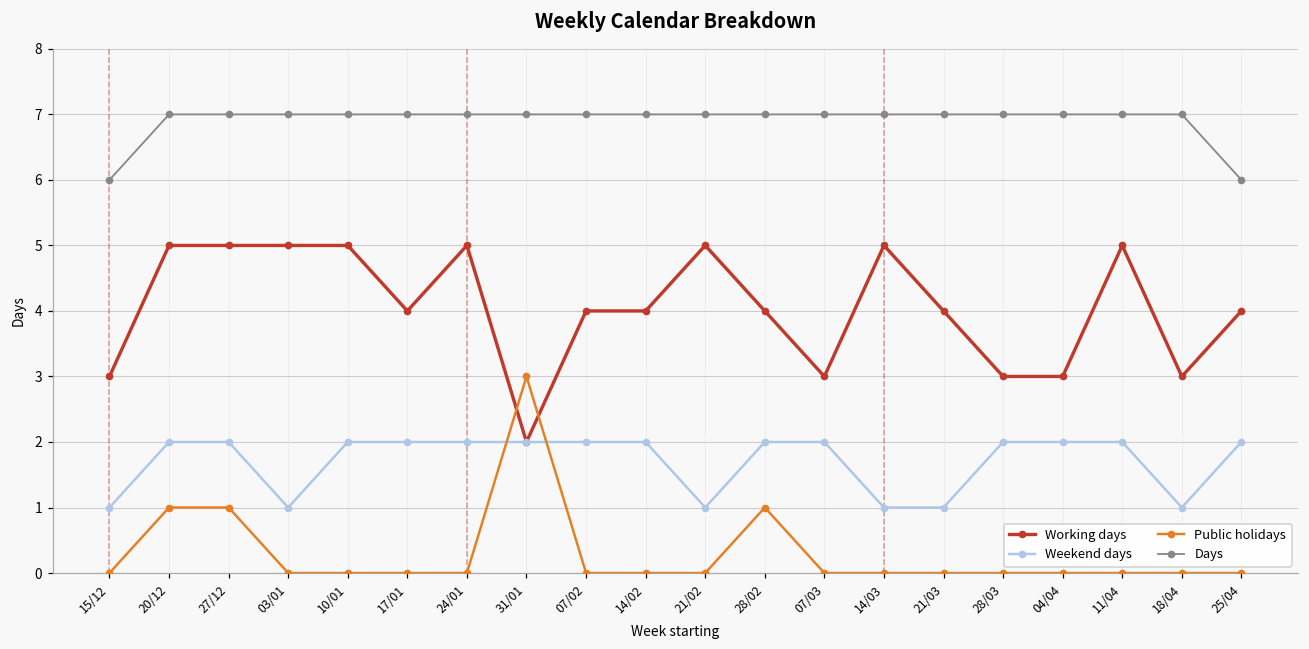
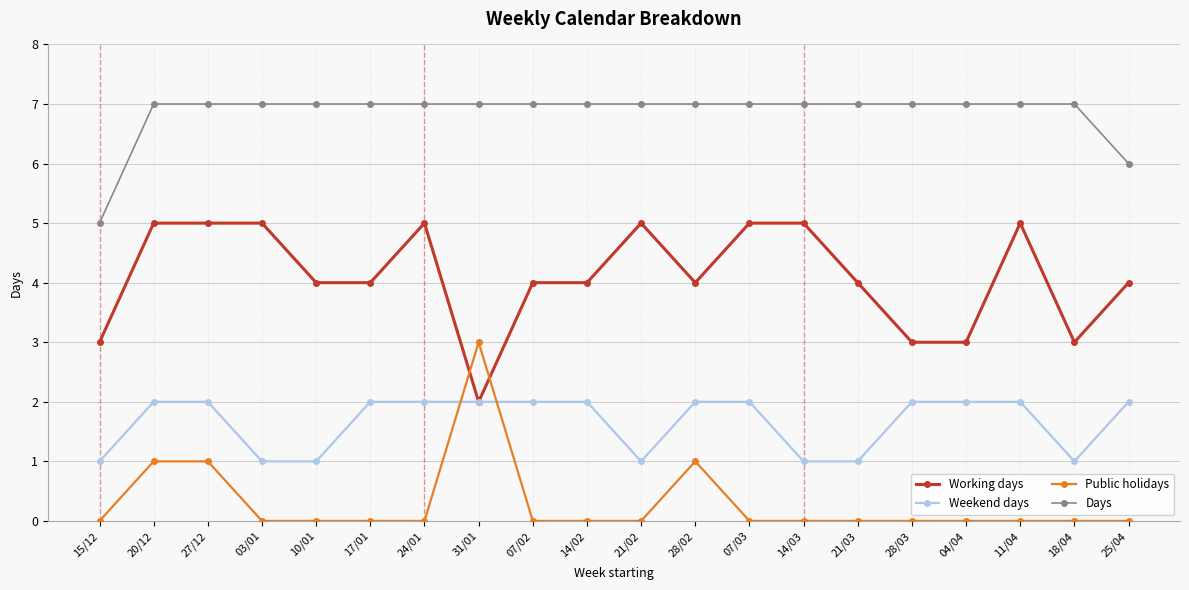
Days, 15/12: 6 -> 5
Working days, 10/01: 5 -> 4
Weekend days, 10/01: 2 -> 1
Working days, 07/03: 3 -> 5
